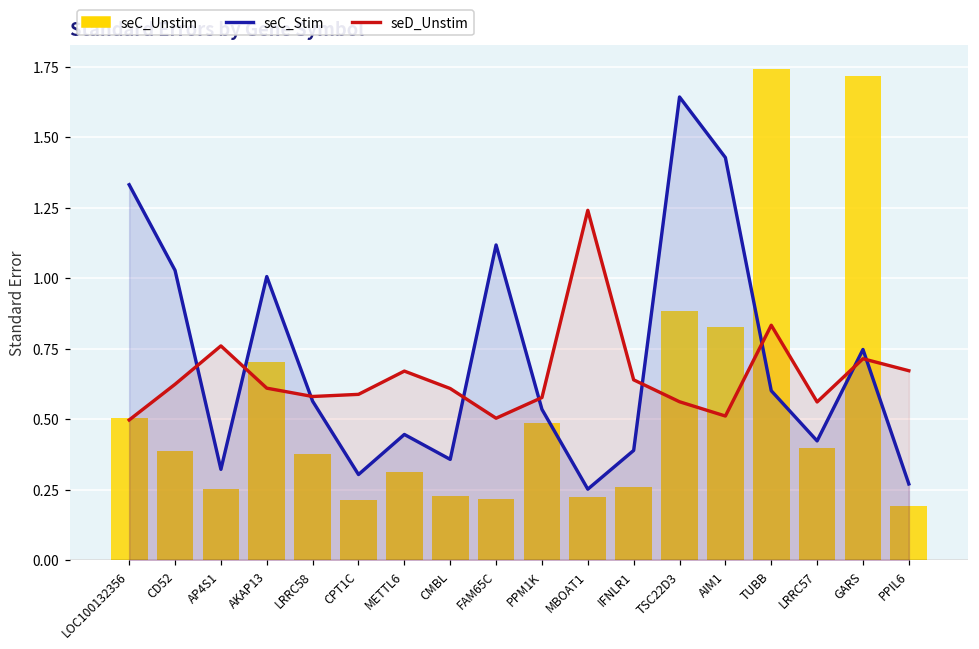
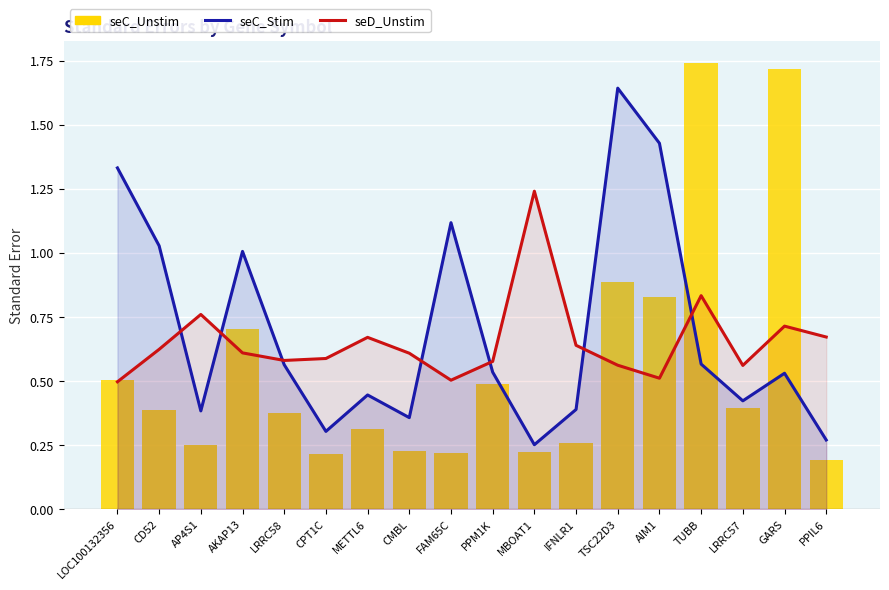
seC_Stim, AP4S1: 0.32 -> 0.38
seC_Stim, TUBB: 0.60 -> 0.57
seC_Stim, GARS: 0.75 -> 0.53
